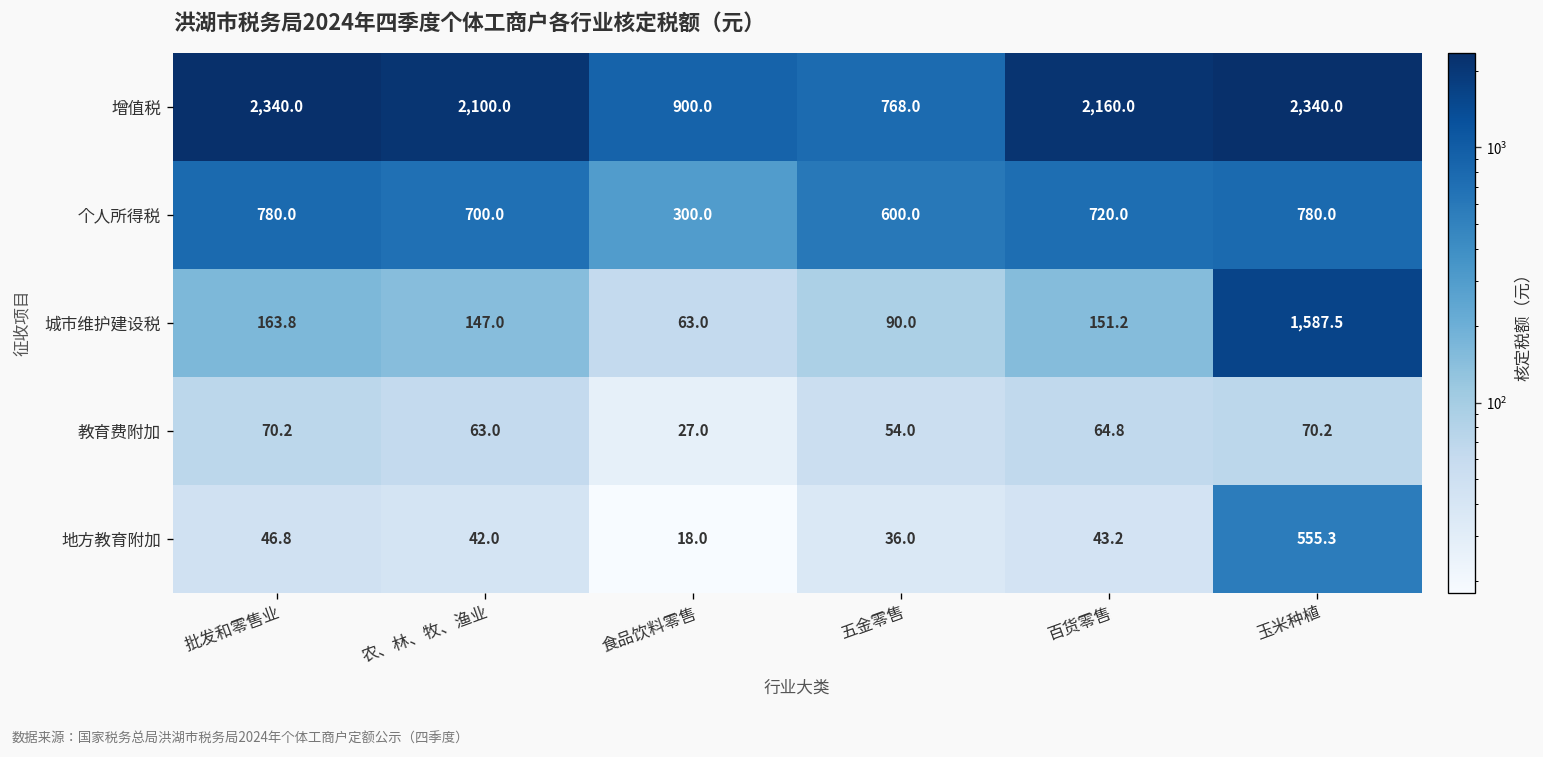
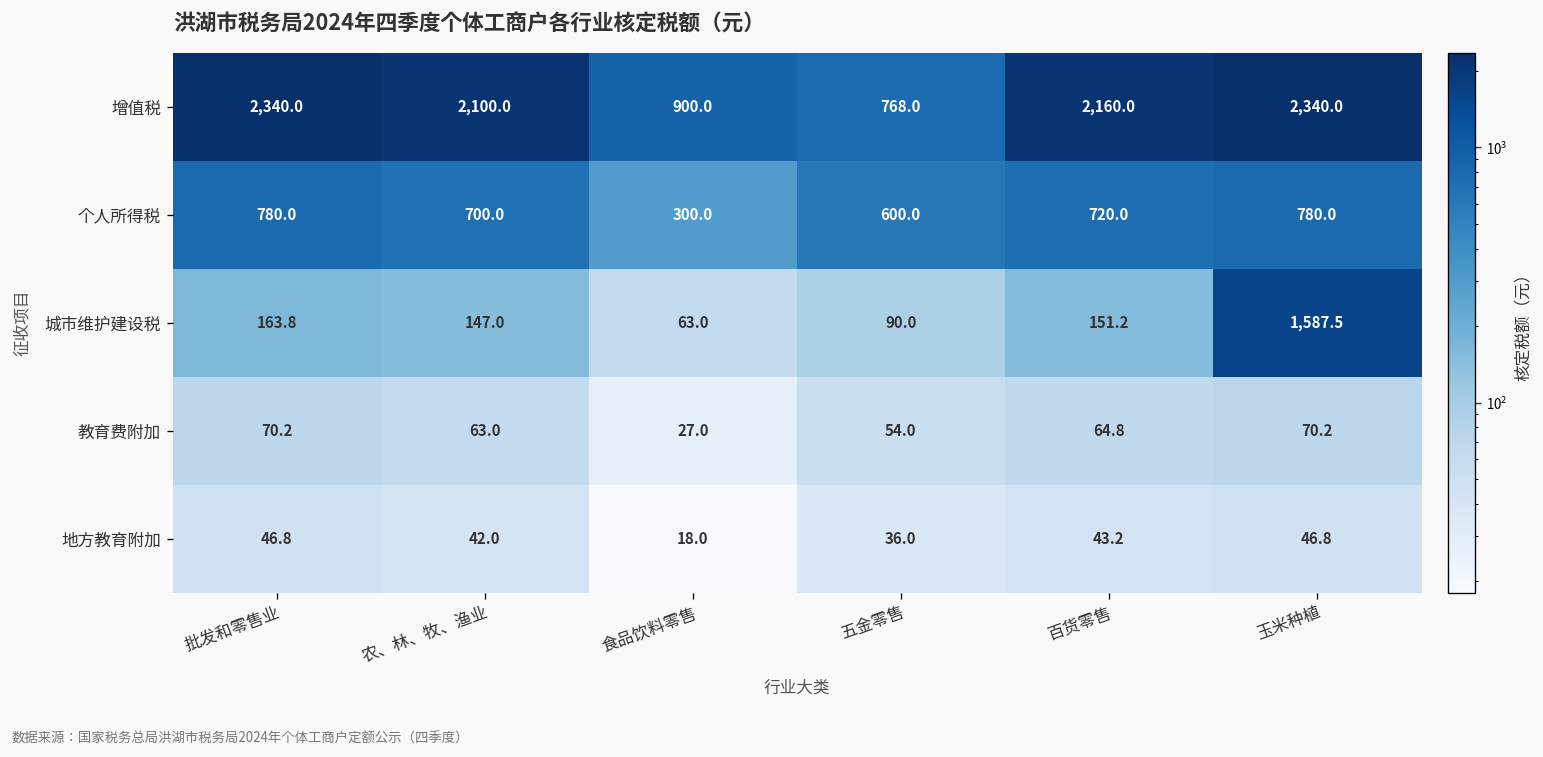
地方教育附加, 玉米种植: 555.3 -> 46.8
